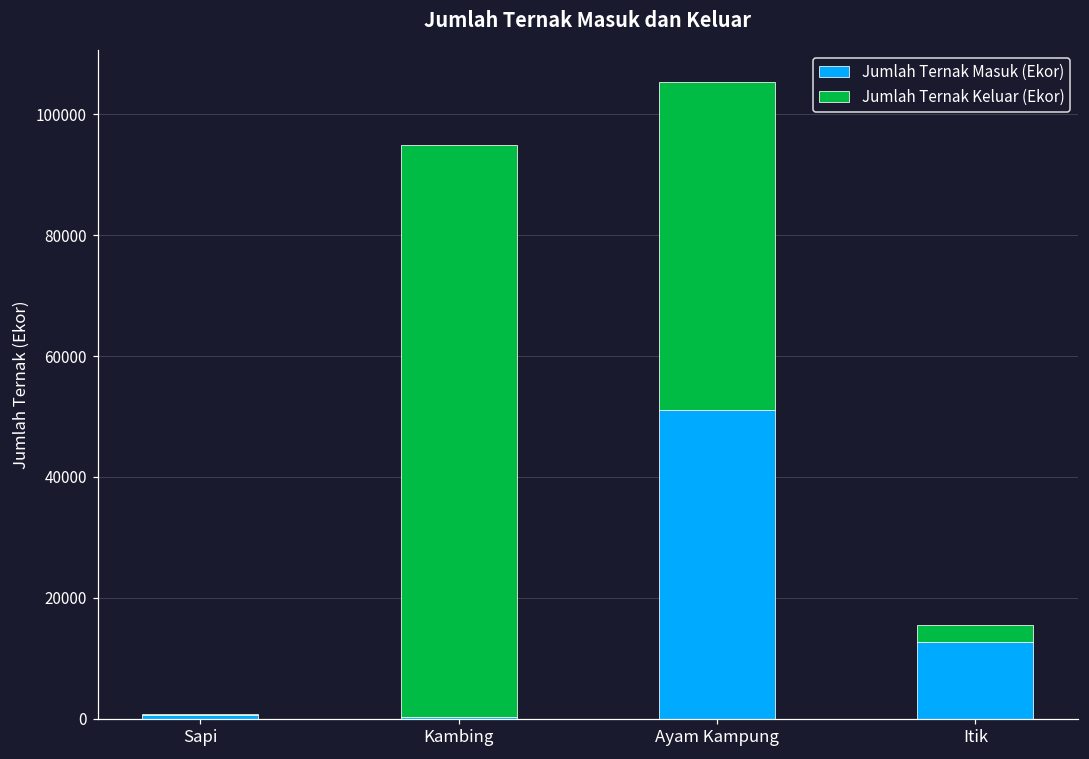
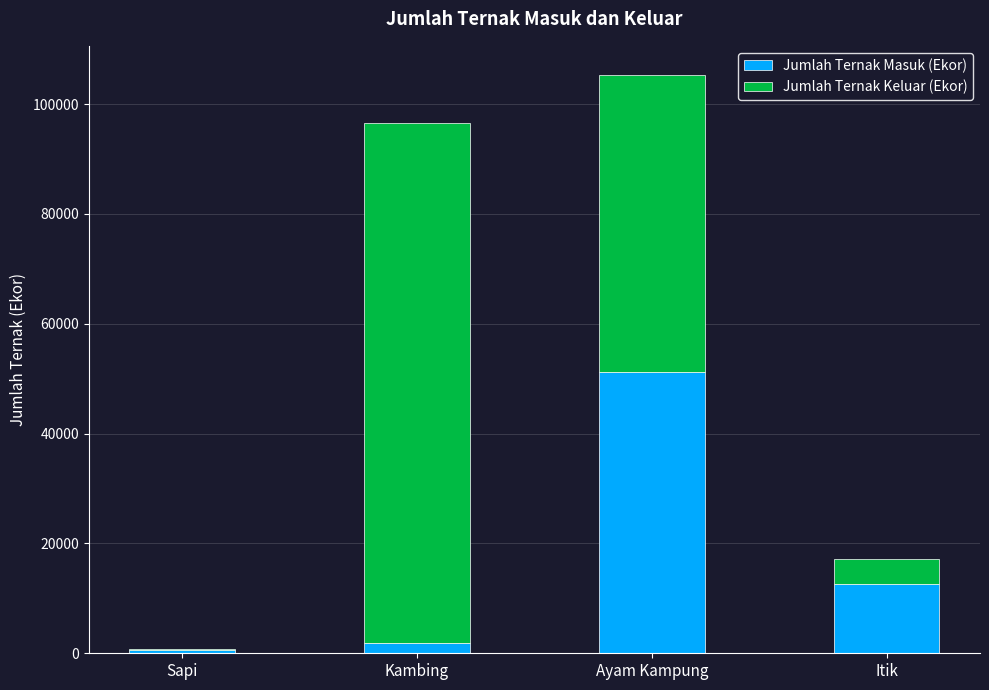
Jumlah Ternak Masuk (Ekor), Kambing: 0 -> 2000
Jumlah Ternak Keluar (Ekor), Itik: 3000 -> 4000
